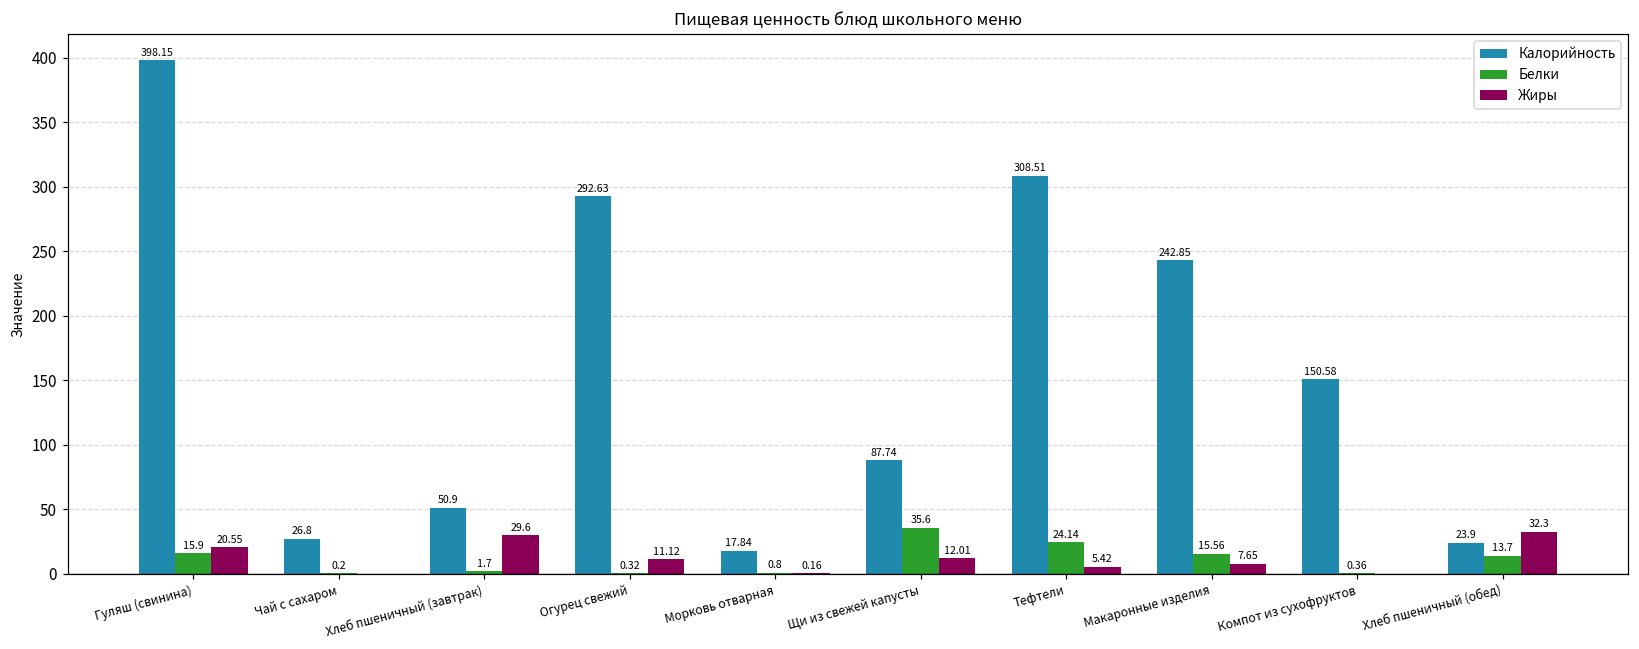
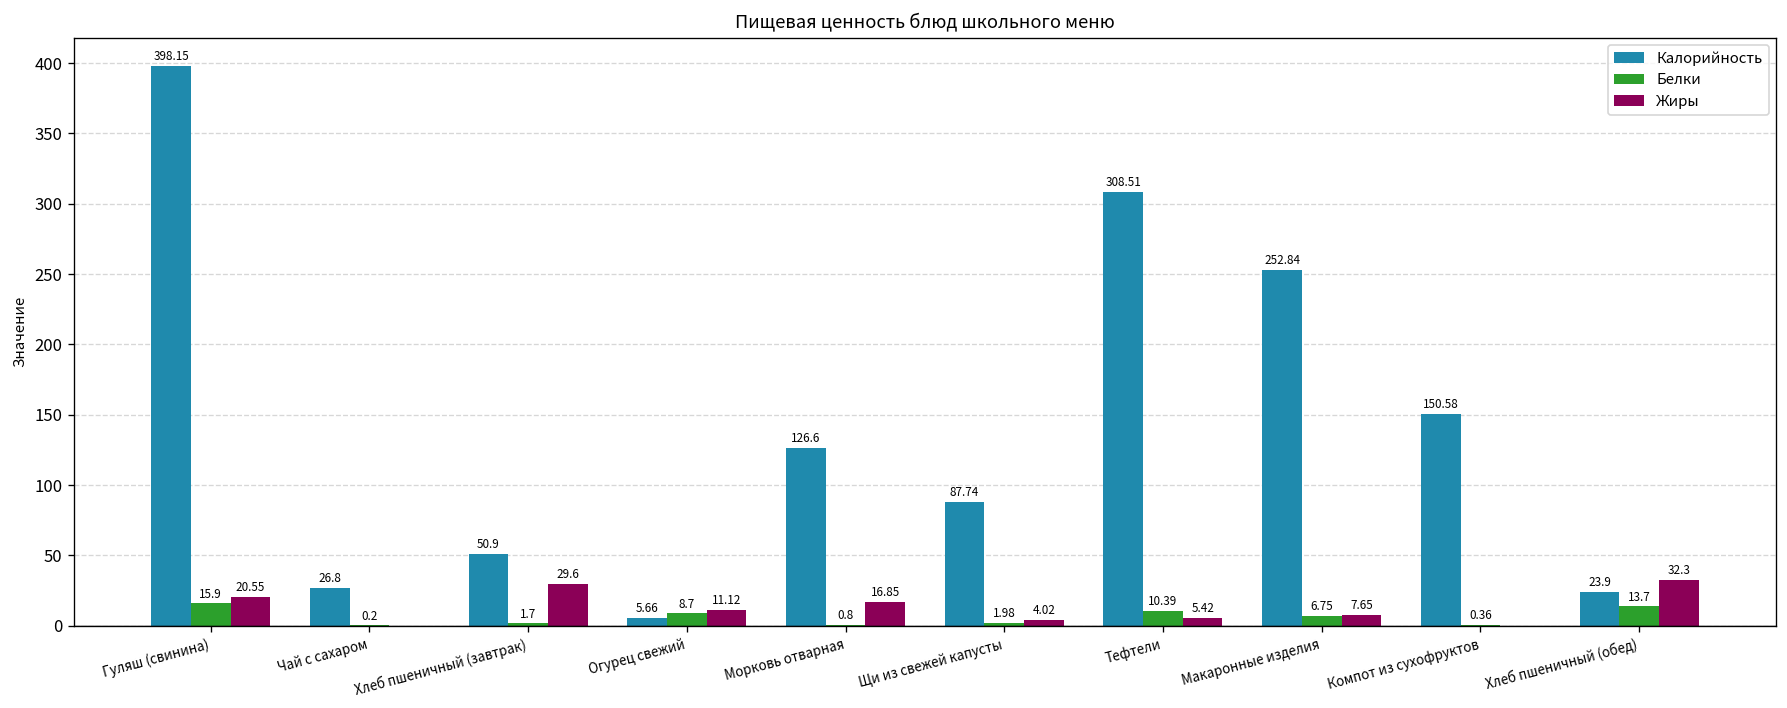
Калорийность, Огурец свежий: 292.63 -> 5.66
Белки, Огурец свежий: 0.32 -> 8.7
Калорийность, Морковь отварная: 17.84 -> 126.6
Жиры, Морковь отварная: 0.16 -> 16.85
Белки, Щи из свежей капусты: 35.6 -> 1.98
Жиры, Щи из свежей капусты: 12.01 -> 4.02
Белки, Тефтели: 24.14 -> 10.39
Калорийность, Макаронные изделия: 242.85 -> 252.84
Белки, Макаронные изделия: 15.56 -> 6.75
